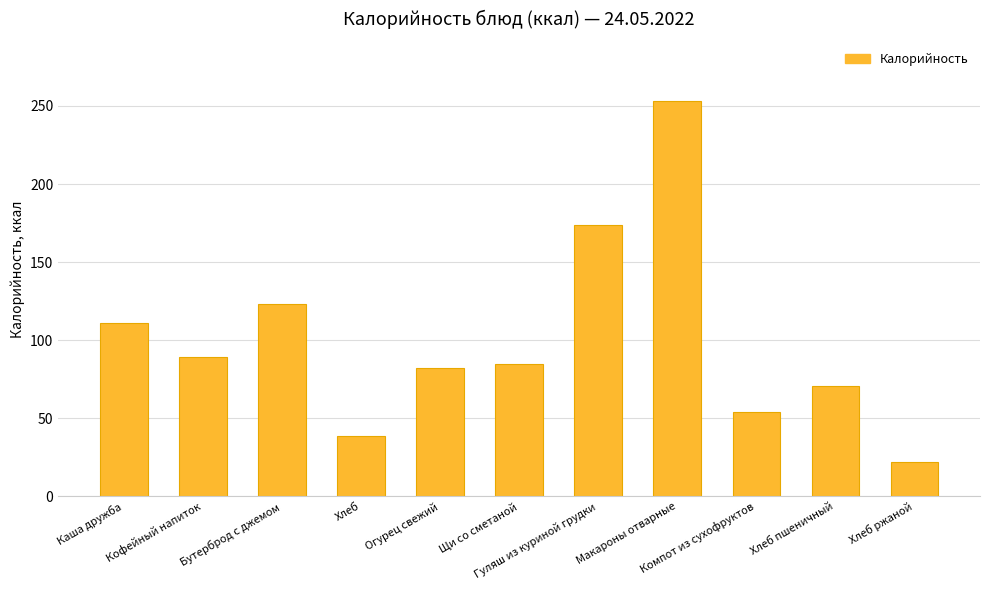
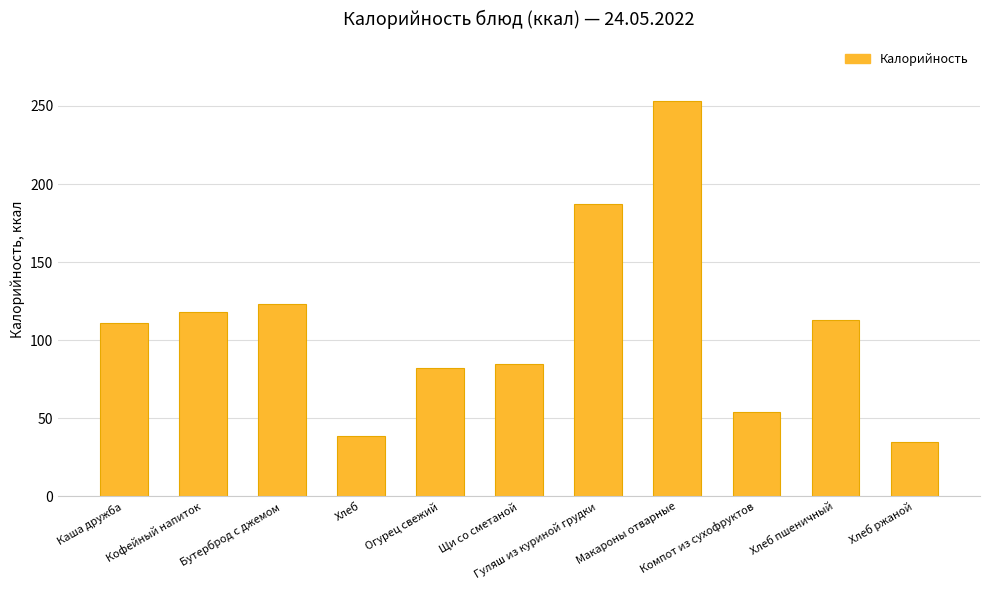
Кофейный напиток: 89 -> 118
Гуляш из куриной грудки: 174 -> 187
Хлеб пшеничный: 71 -> 113
Хлеб ржаной: 22 -> 35
